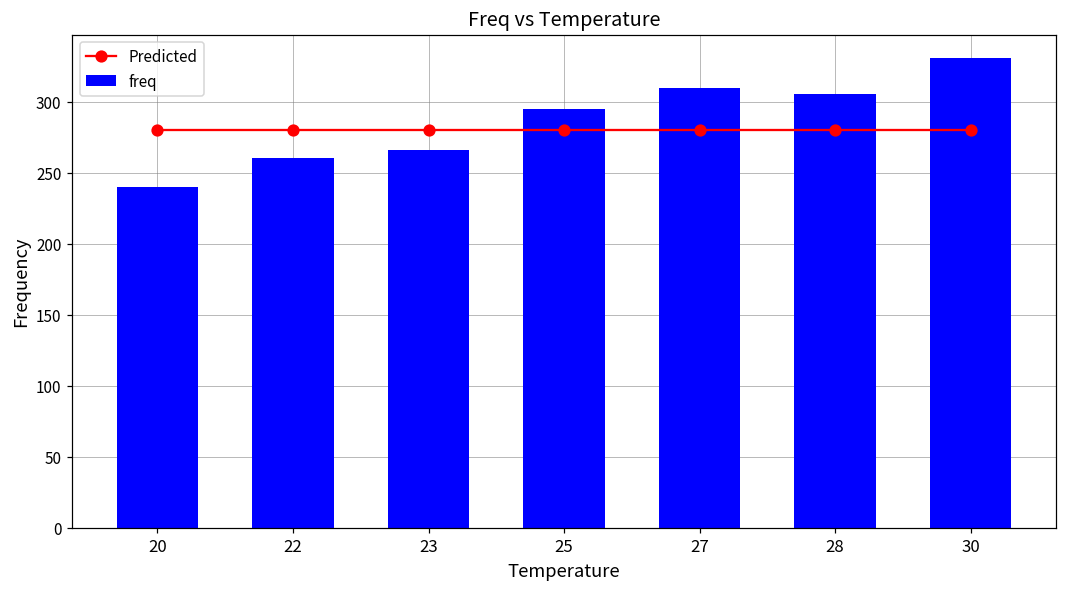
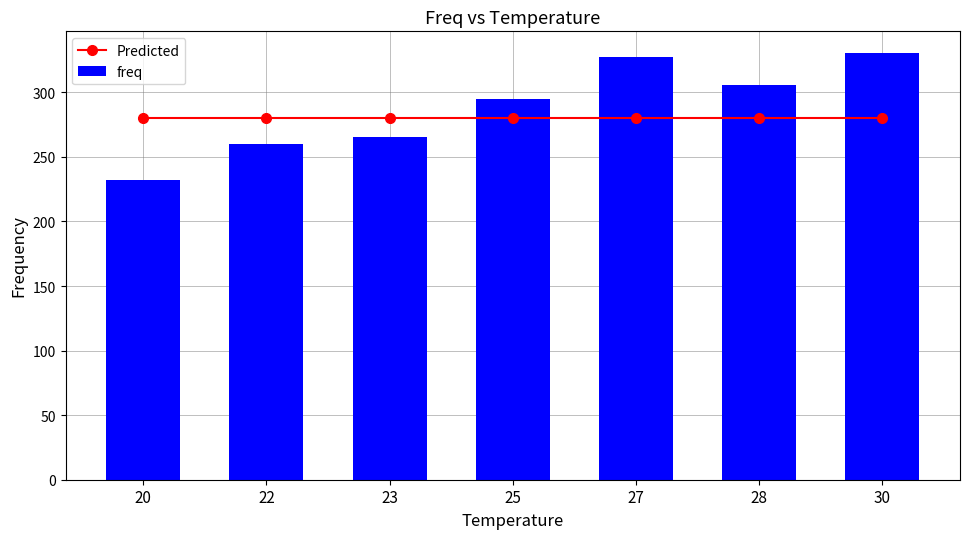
freq, 20: 240 -> 232
freq, 27: 309 -> 327
